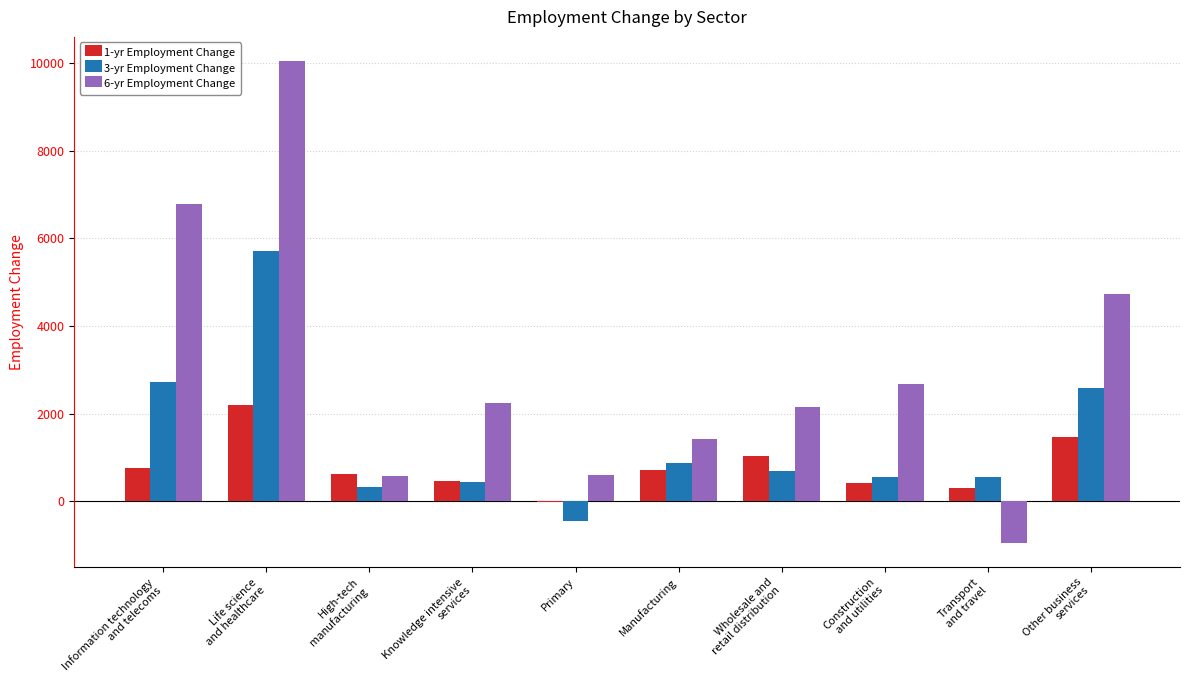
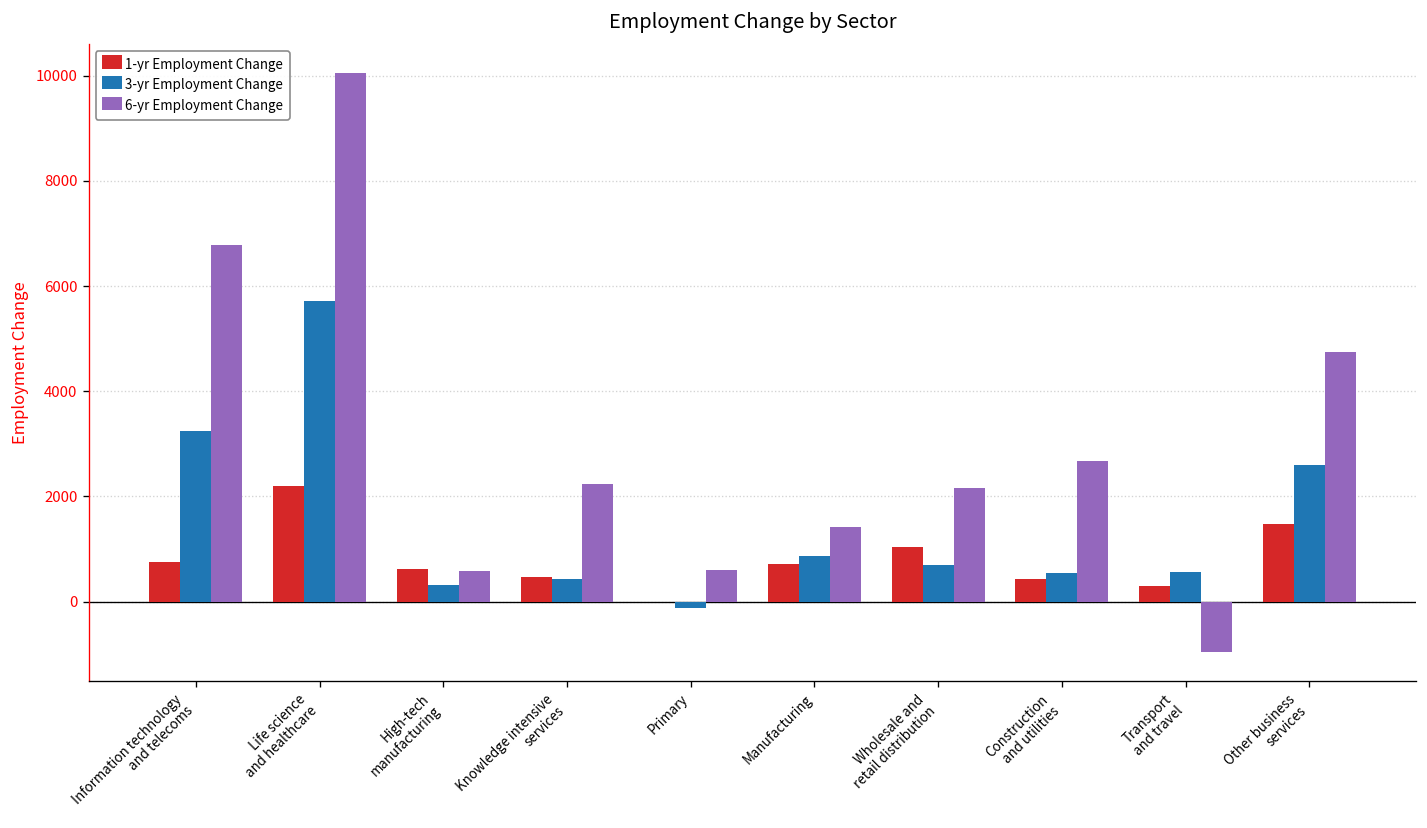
3-yr Employment Change, Information technology and telecoms: 2700 -> 3200
3-yr Employment Change, Primary: -500 -> -100
